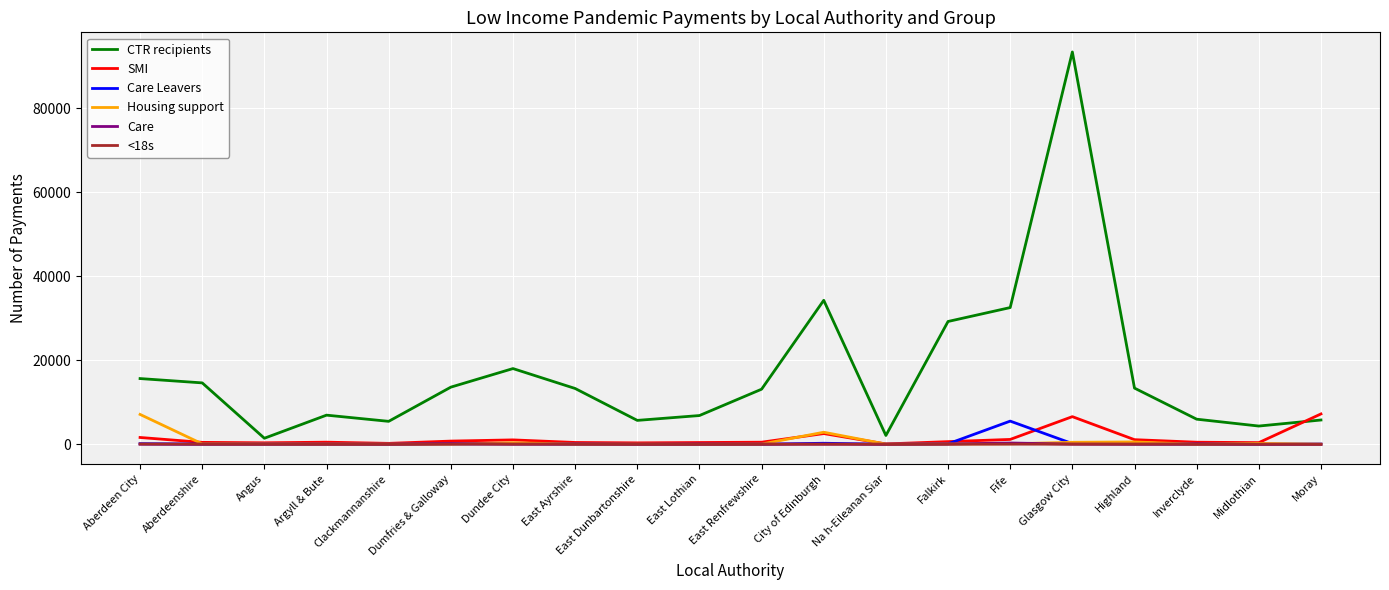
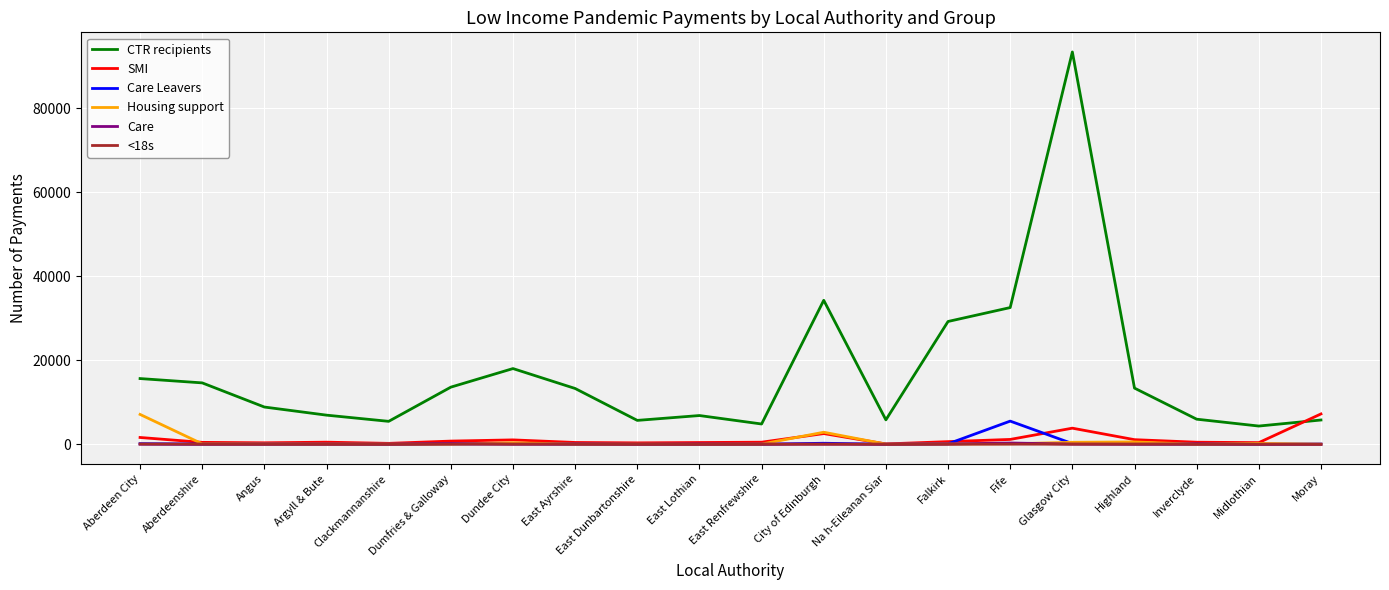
CTR recipients, Angus: 1000 -> 9000
CTR recipients, East Renfrewshire: 13000 -> 5000
CTR recipients, Na h-Eileanan Siar: 2000 -> 6000
SMI, Glasgow City: 7000 -> 4000
